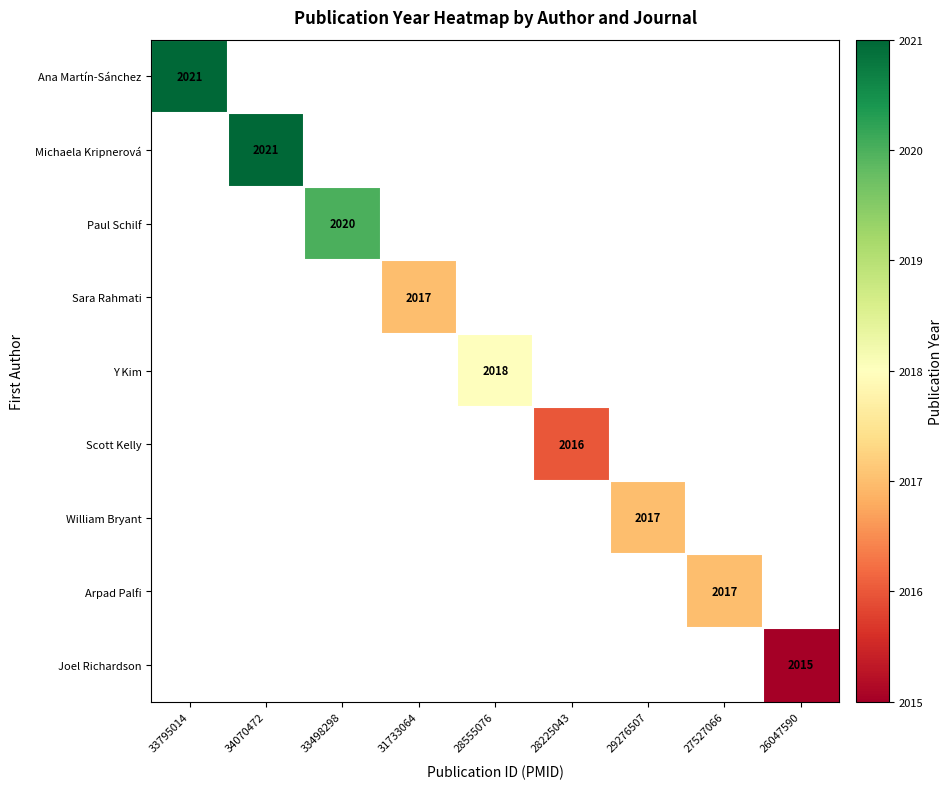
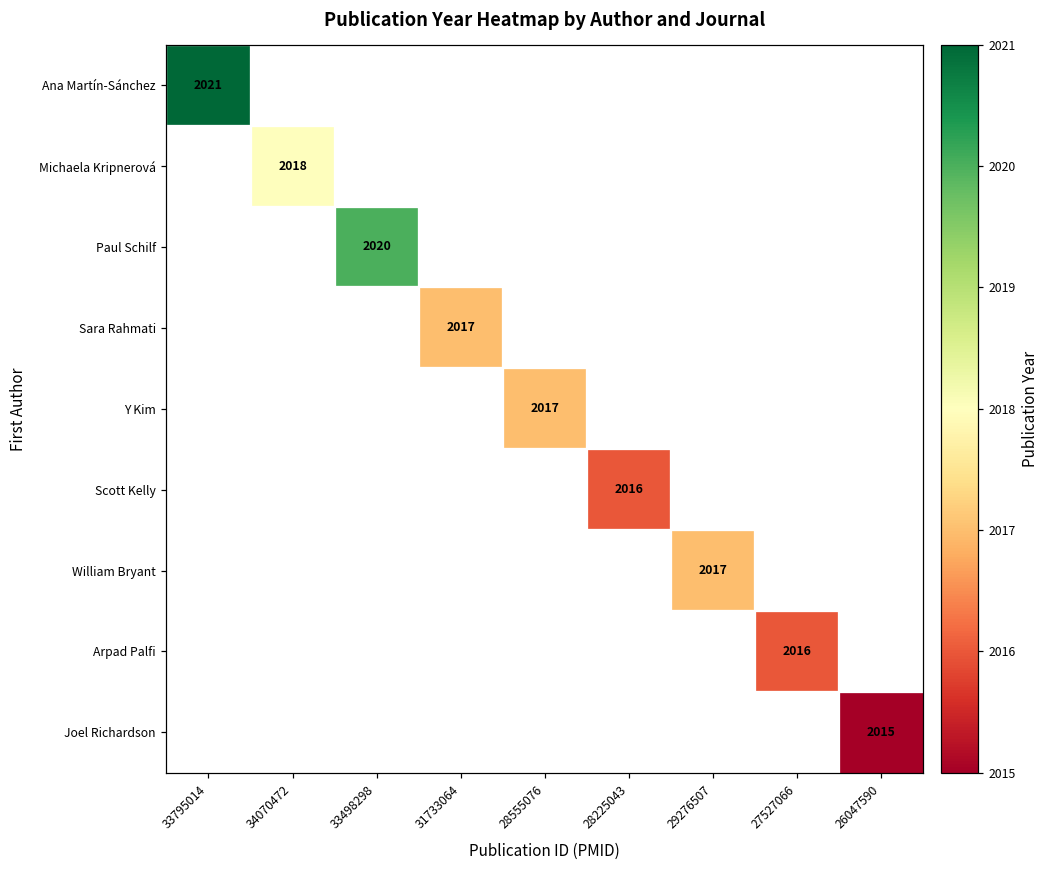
Michaela Kripnerová, 34070472: 2021 -> 2018
Y Kim, 28555076: 2018 -> 2017
Arpad Palfi, 27527066: 2017 -> 2016
